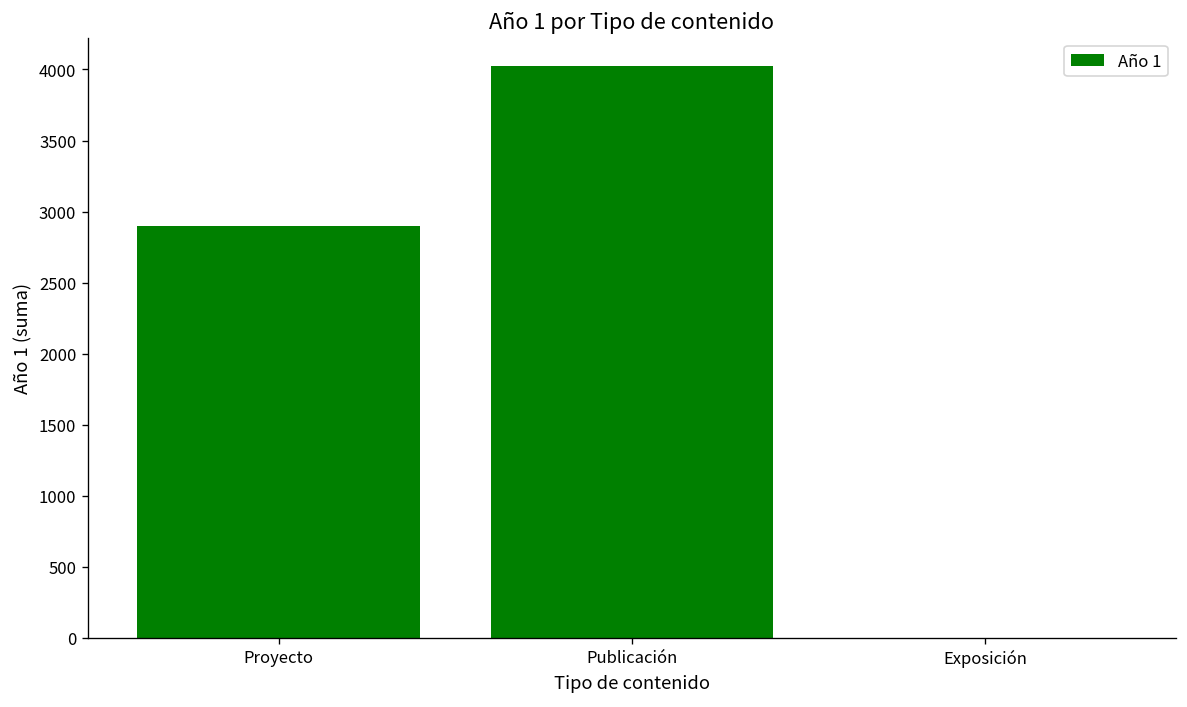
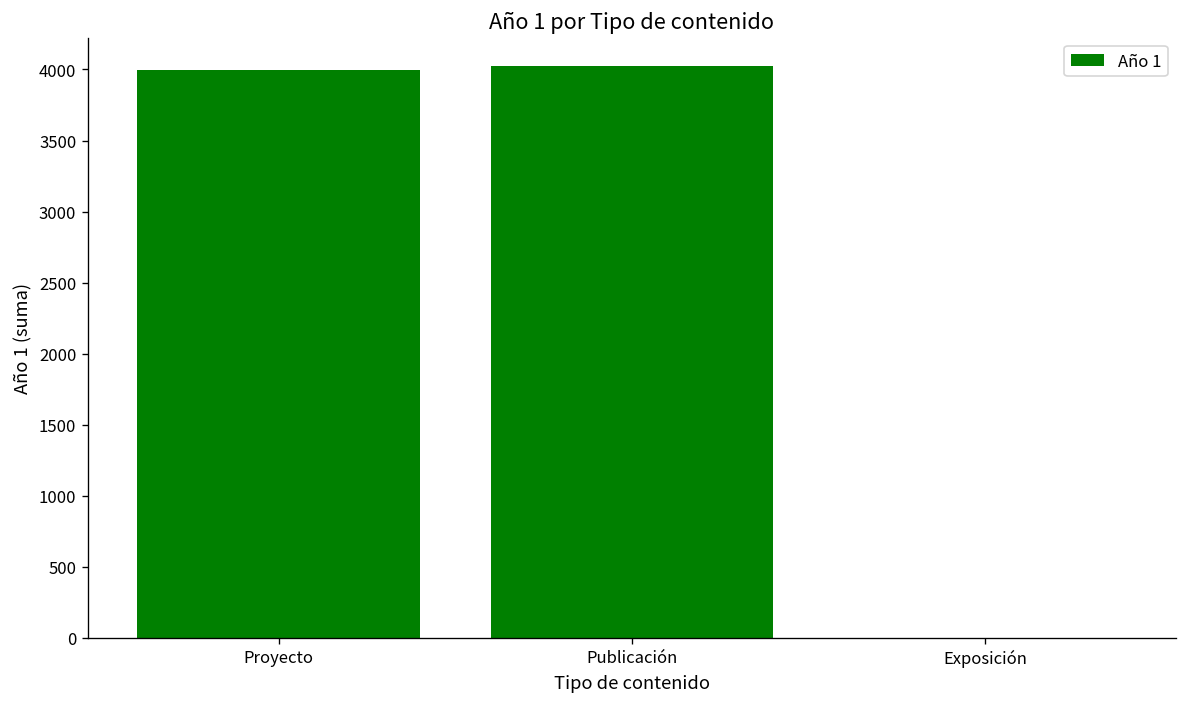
Proyecto: 2900 -> 4000
